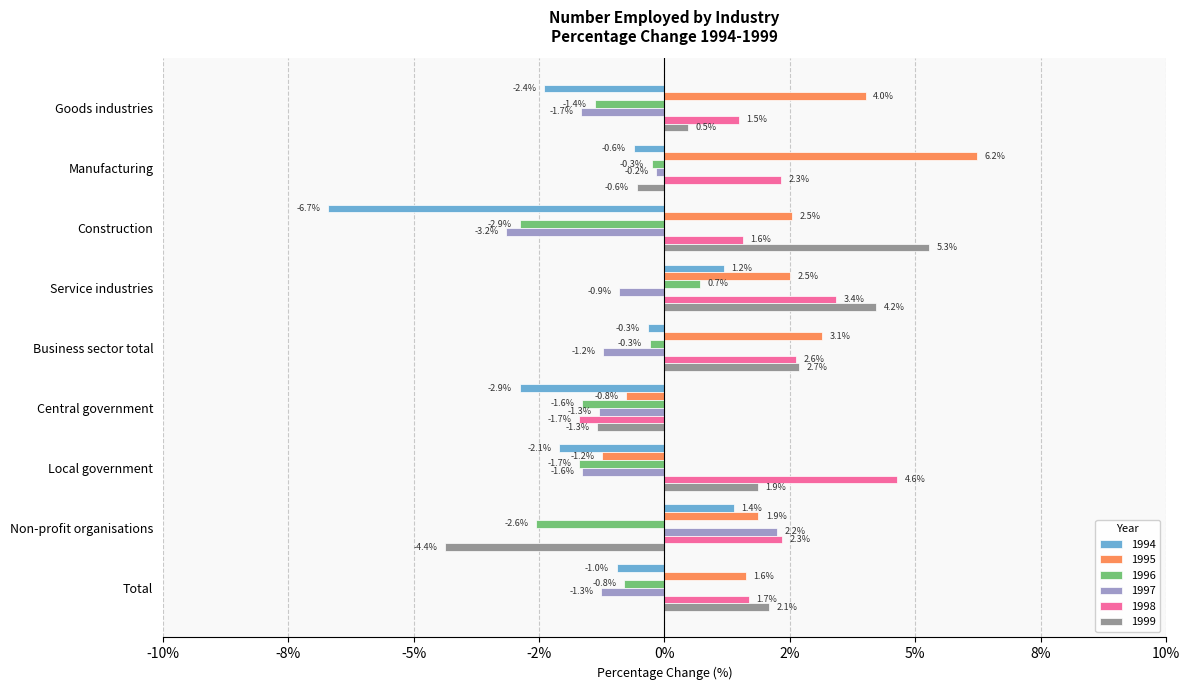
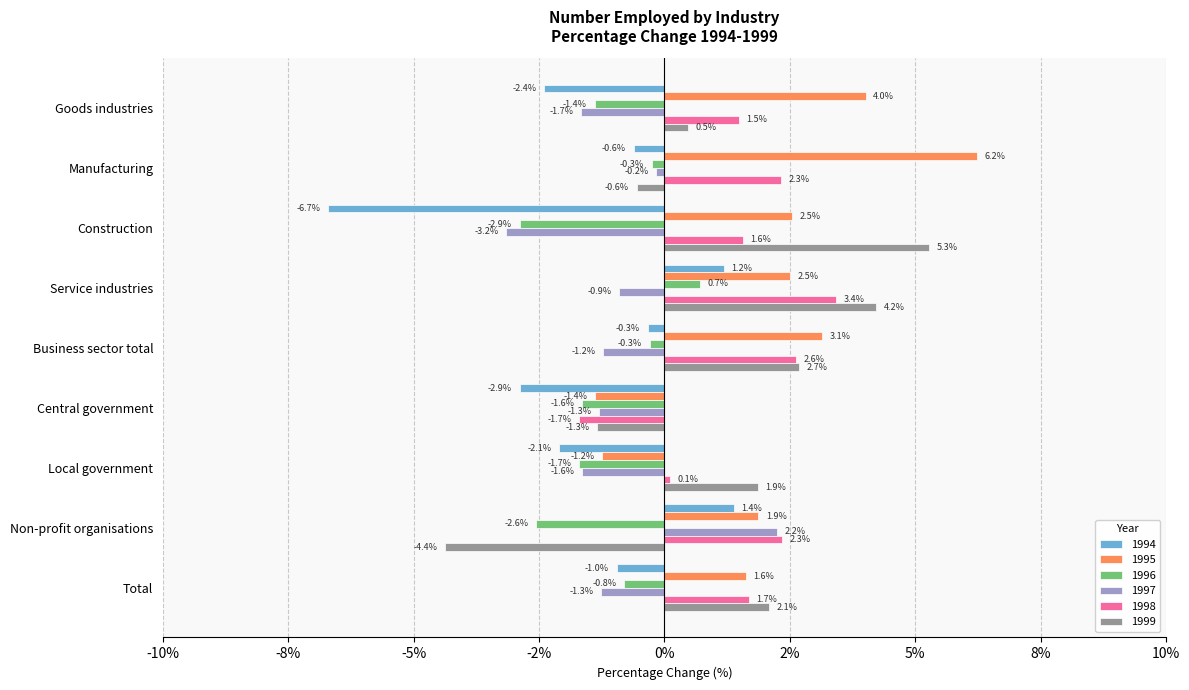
1995, Central government: -0.8% -> -1.4%
1998, Local government: 4.6% -> 0.1%
